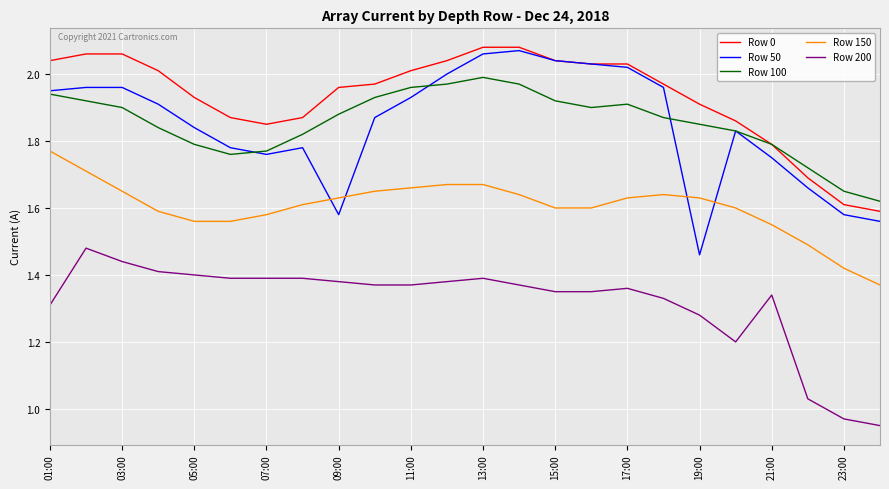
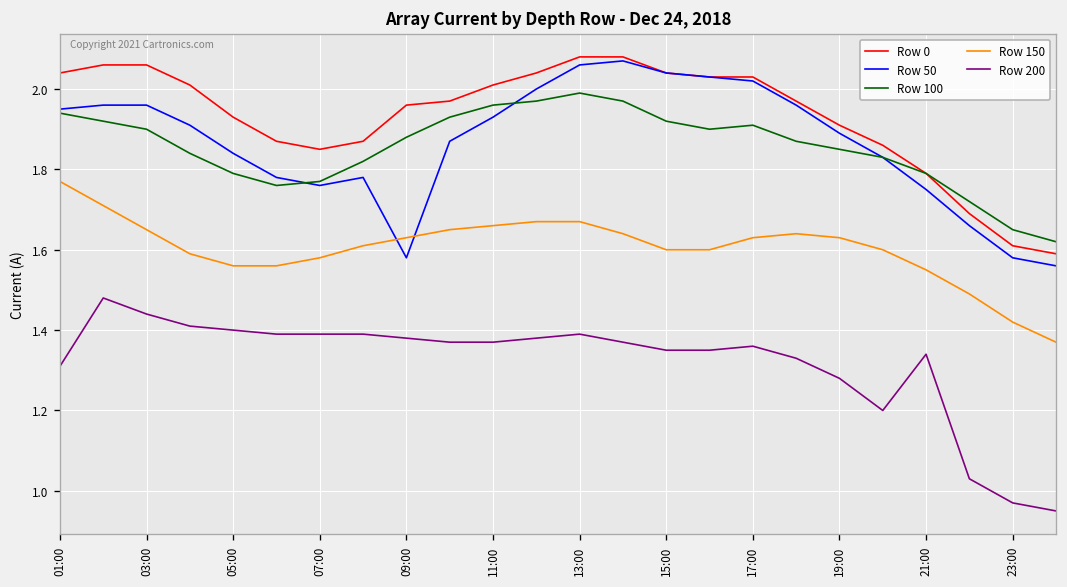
Row 50, 19:00: 1.46 -> 1.89
